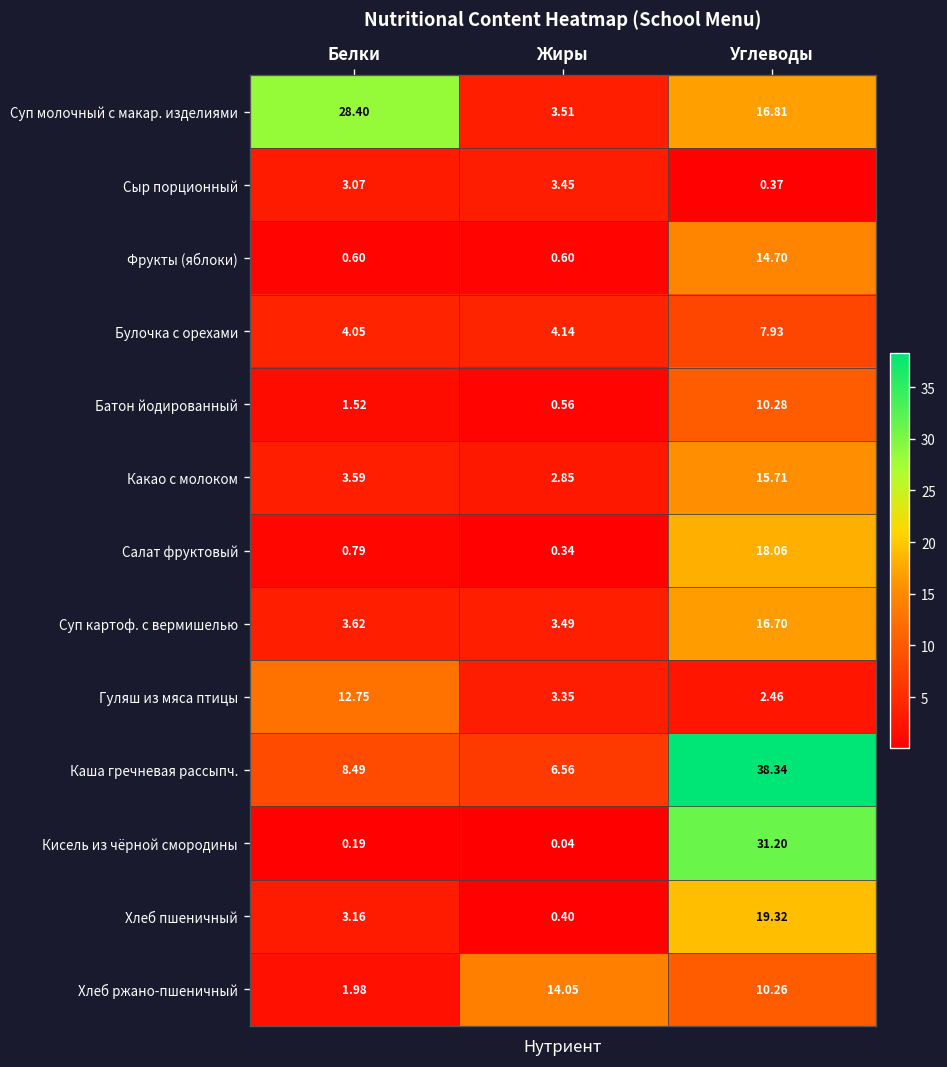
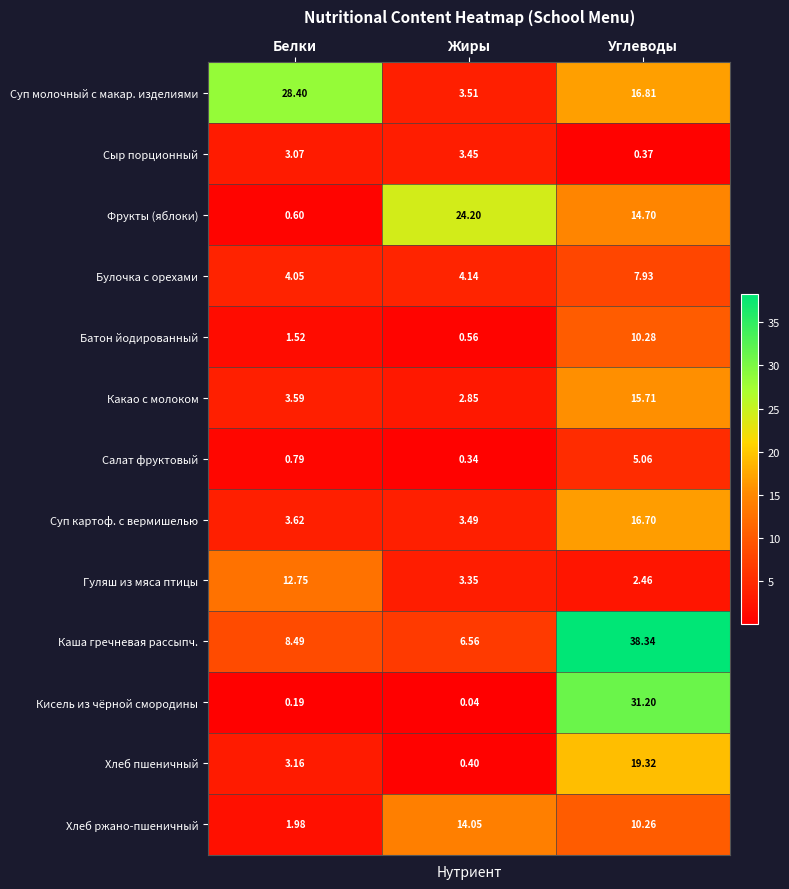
Фрукты (яблоки), Жиры: 0.60 -> 24.20
Салат фруктовый, Углеводы: 18.06 -> 5.06
